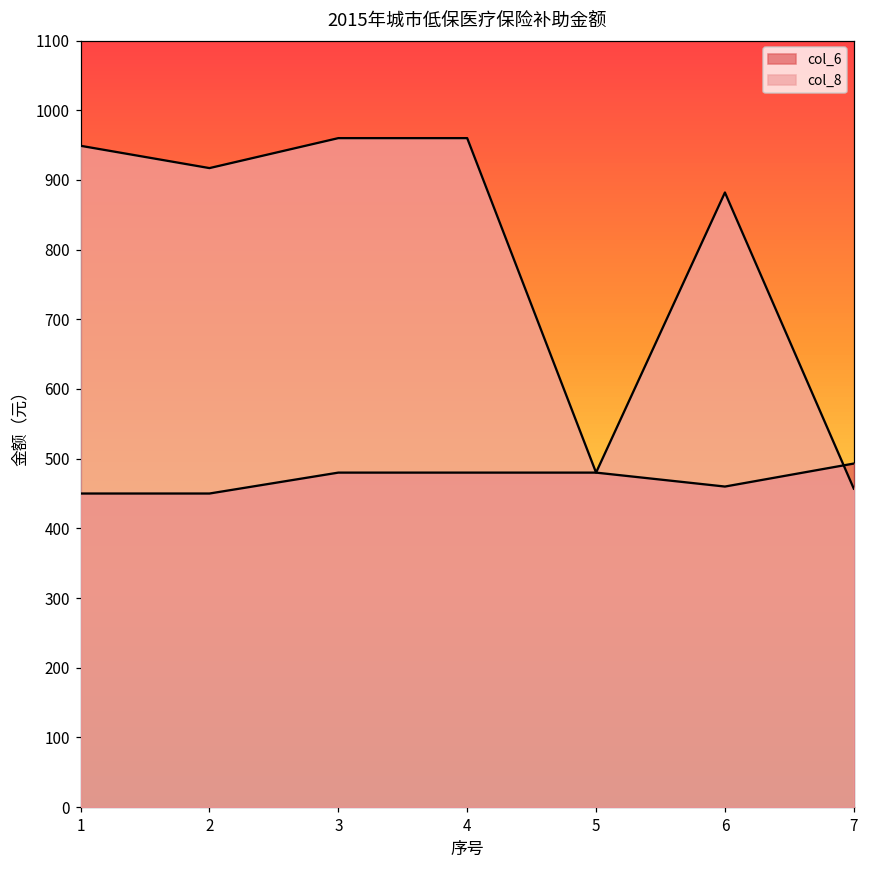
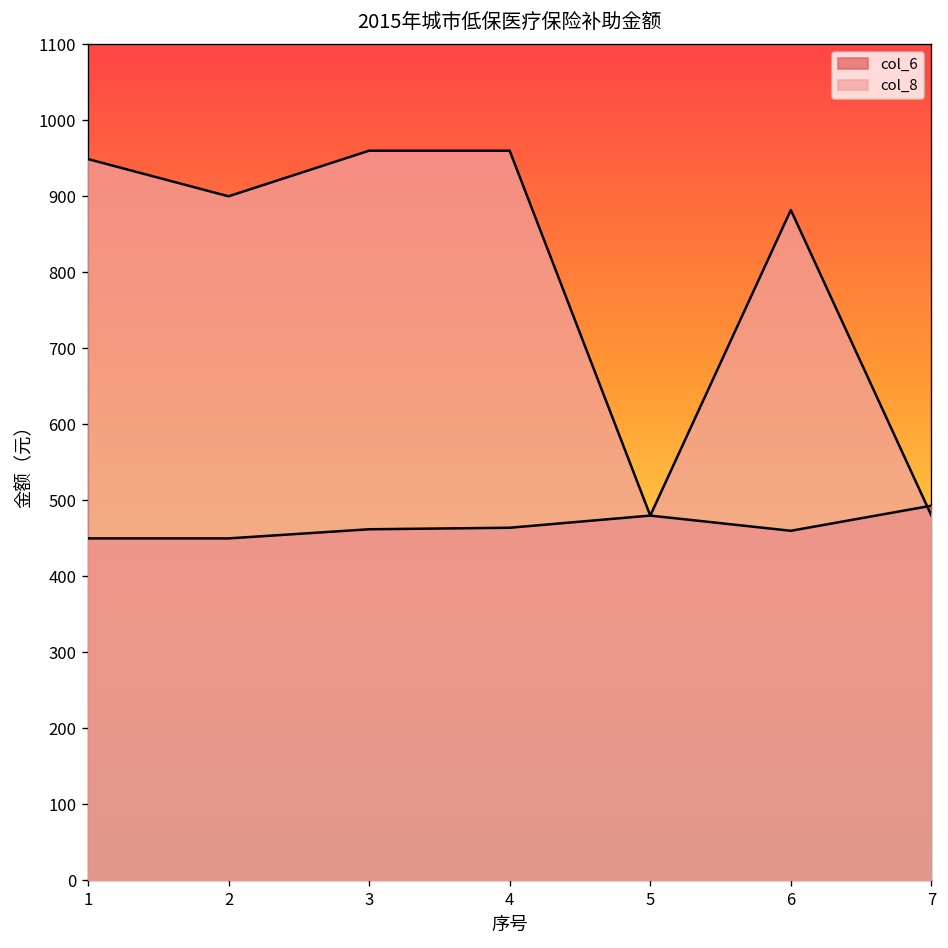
col_8, 2: 920 -> 900
col_6, 3: 480 -> 460
col_6, 4: 480 -> 460
col_8, 7: 460 -> 480
